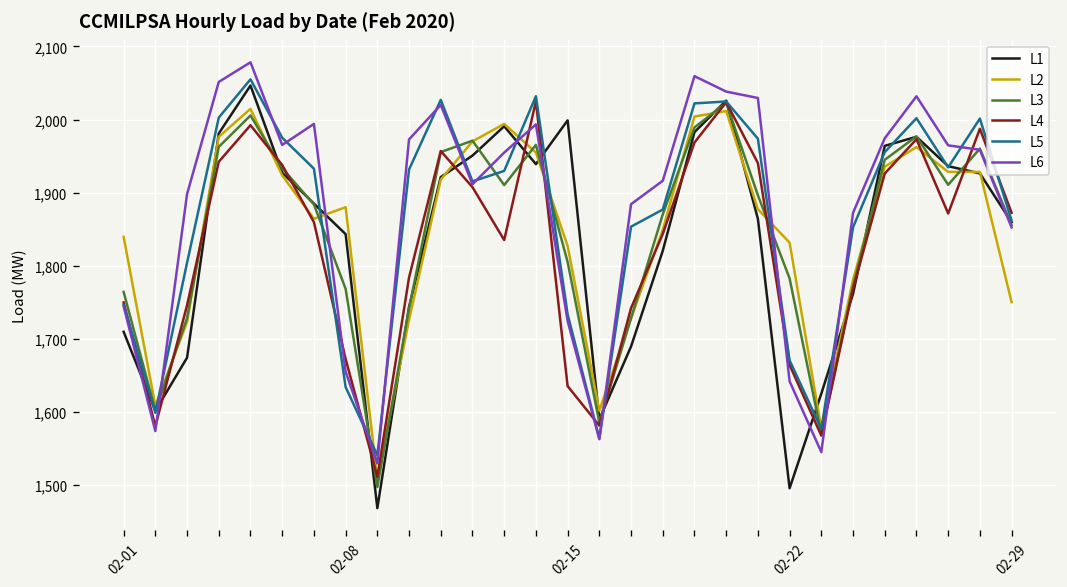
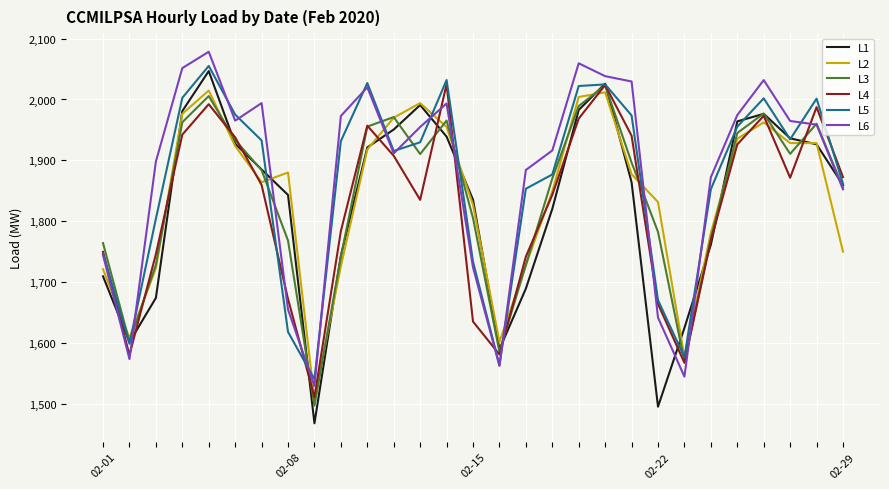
L2, 02-01: 1,840 -> 1,720
L5, 02-08: 1,630 -> 1,620
L1, 02-15: 2,000 -> 1,840
